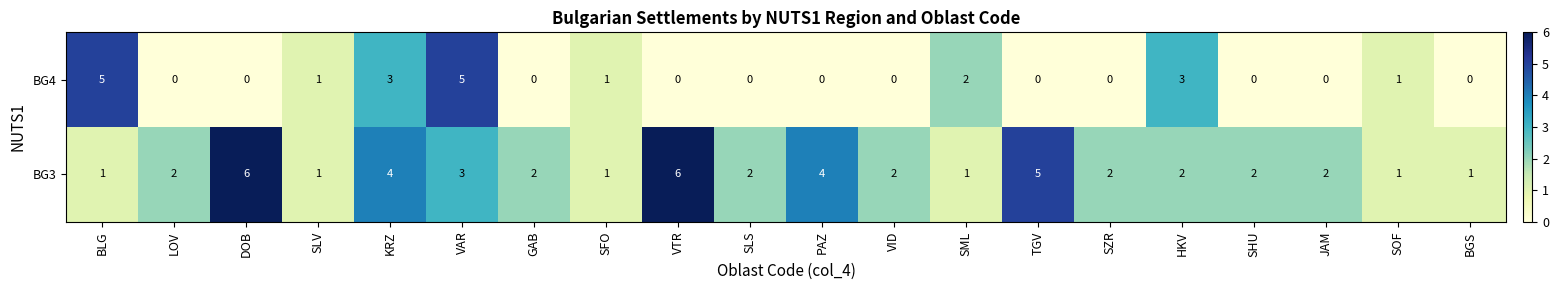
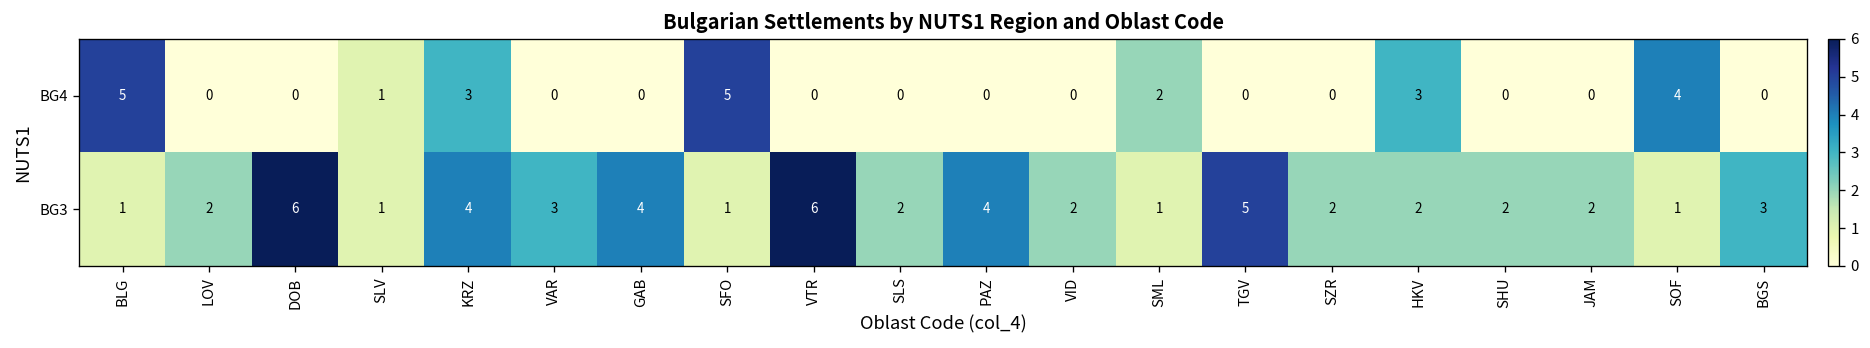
BG4, VAR: 5 -> 0
BG4, SFO: 1 -> 5
BG4, SOF: 1 -> 4
BG3, GAB: 2 -> 4
BG3, BGS: 1 -> 3
